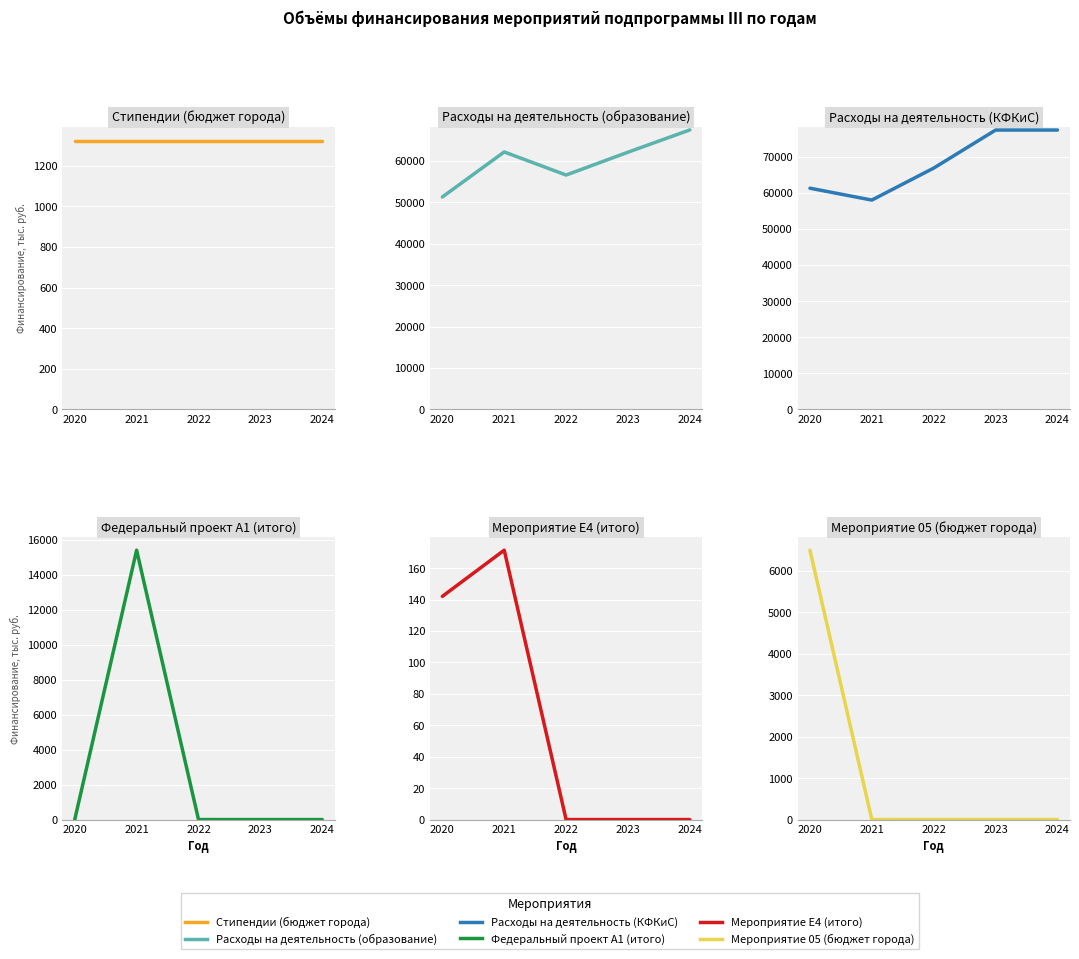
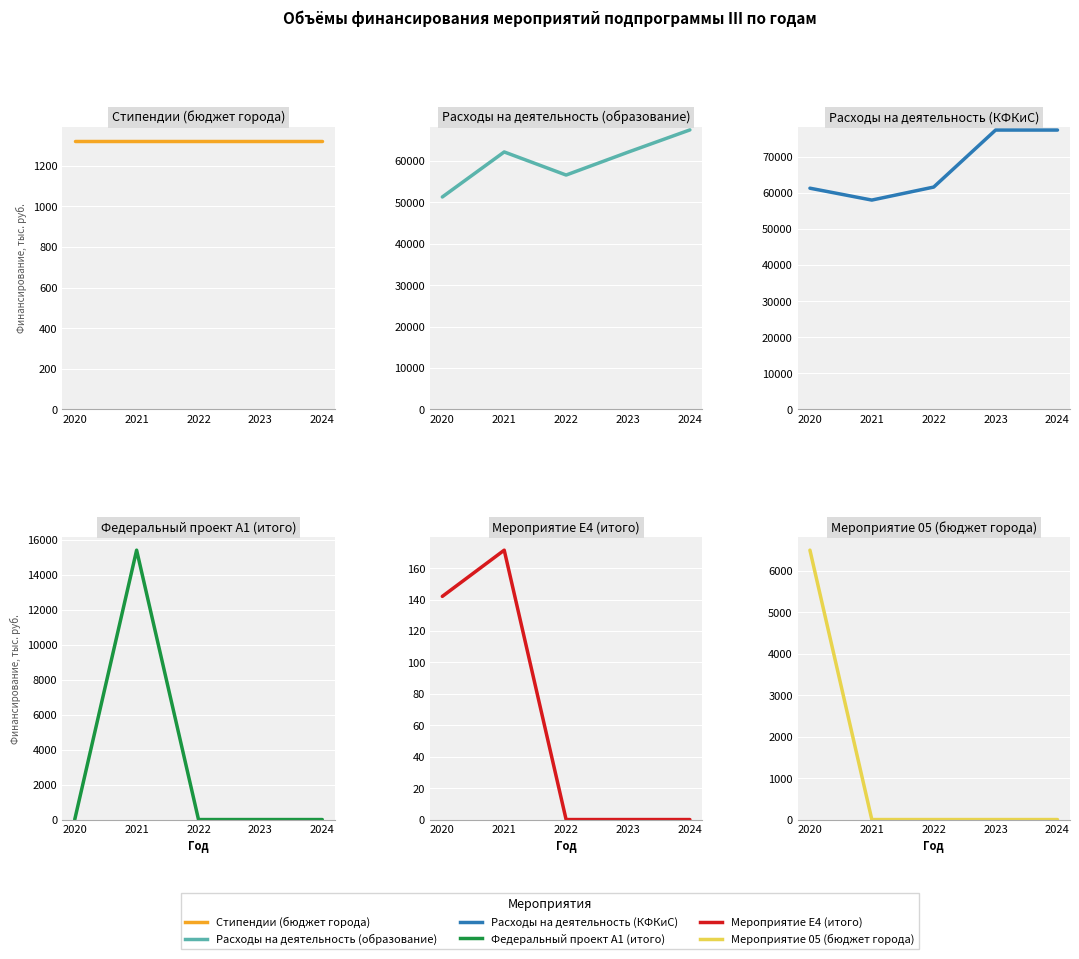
Расходы на деятельность (КФКиС), 2022: 67000 -> 62000
